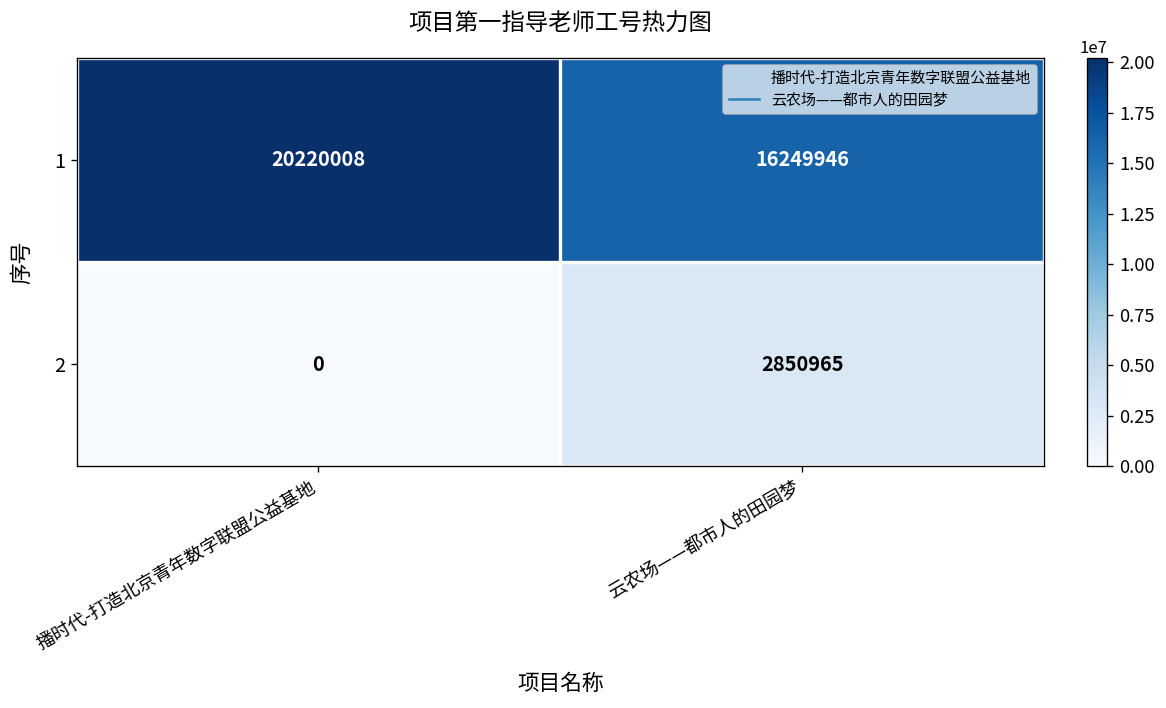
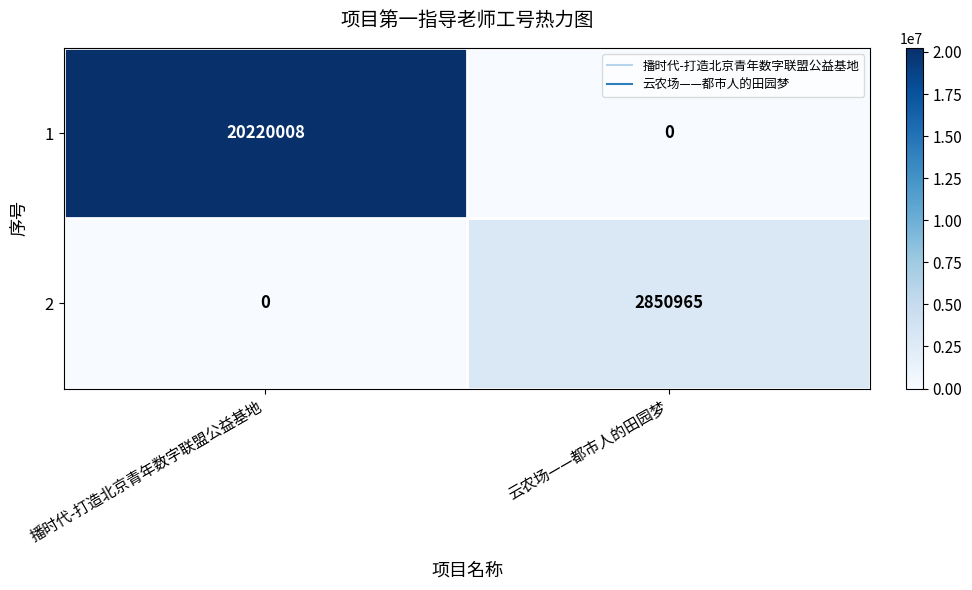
1, 云农场——都市人的田园梦: 16249946 -> 0
